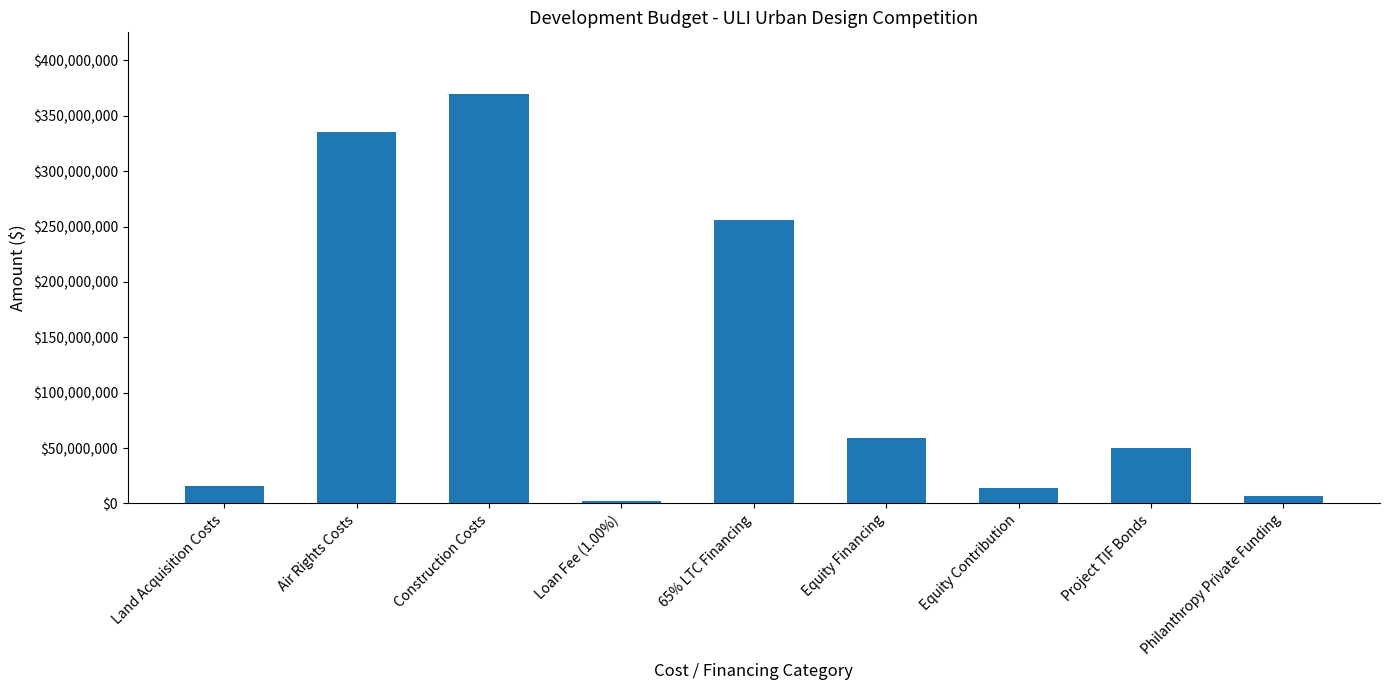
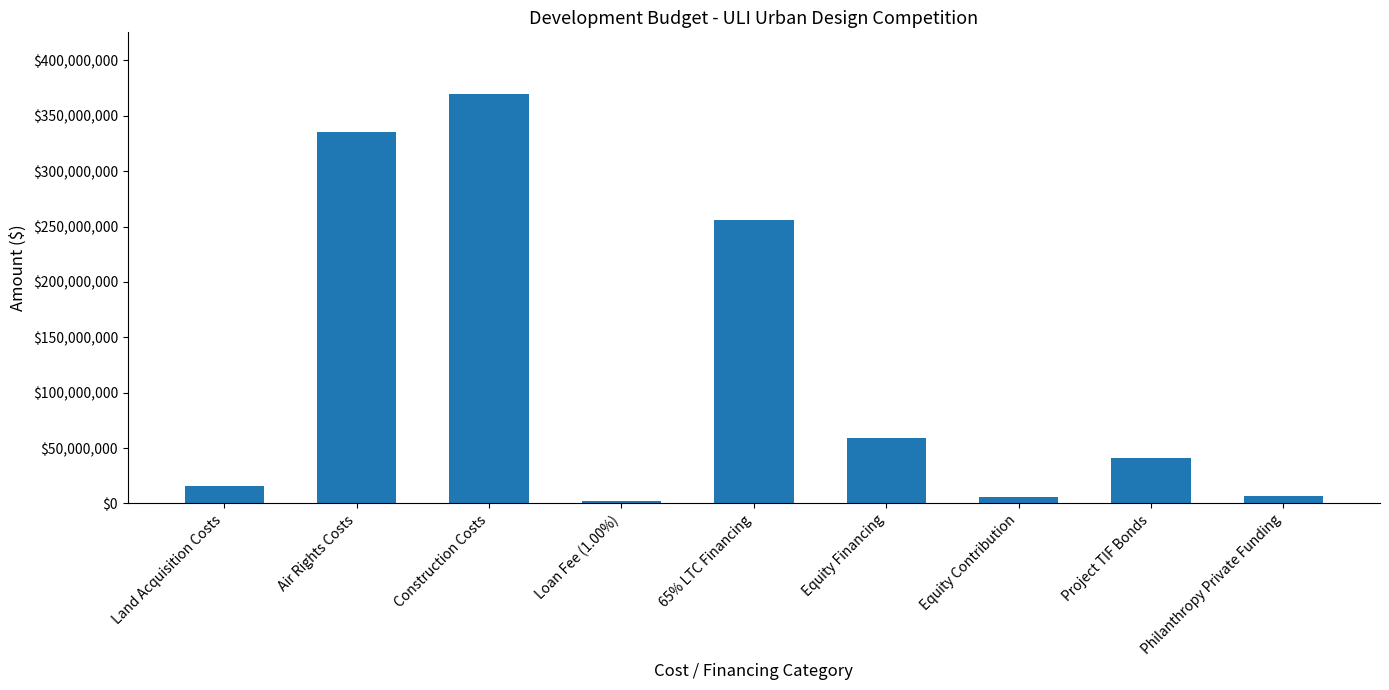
Equity Contribution: $14,000,000 -> $6,000,000
Project TIF Bonds: $50,000,000 -> $41,000,000
